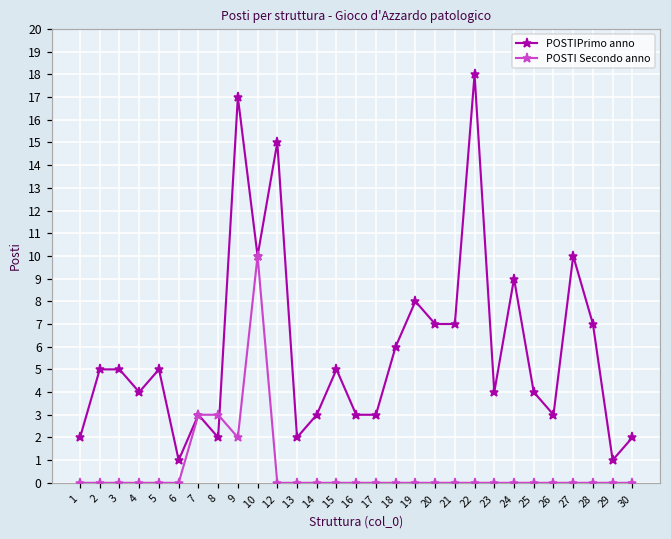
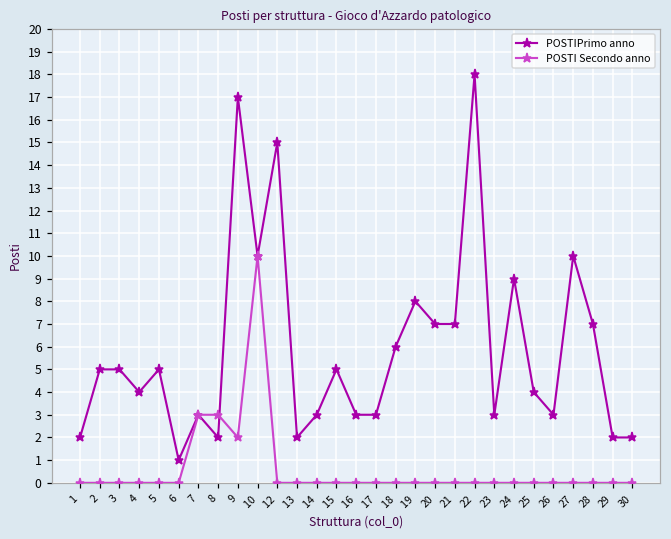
POSTIPrimo anno, 23: 4 -> 3
POSTIPrimo anno, 29: 1 -> 2
